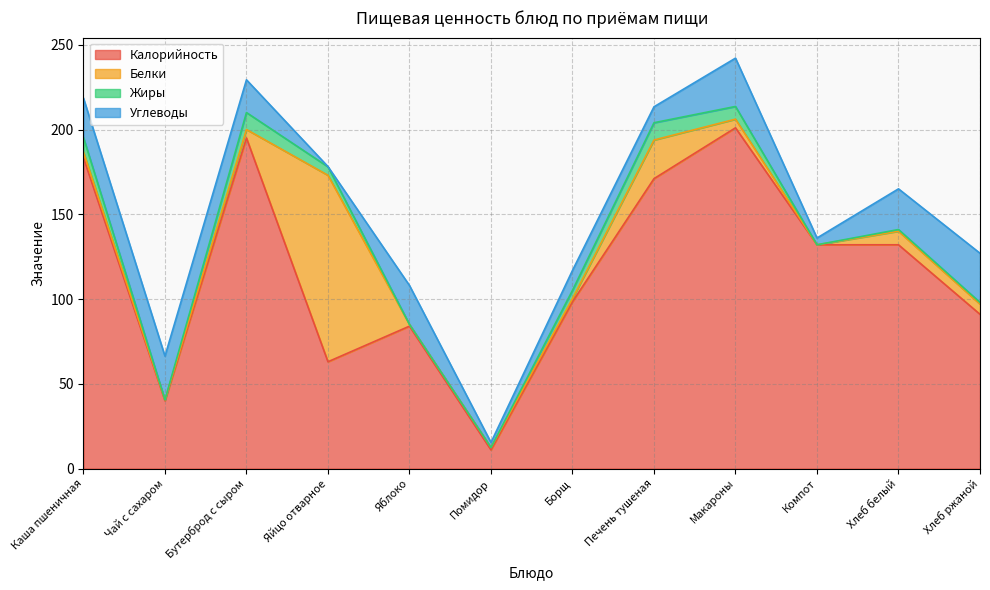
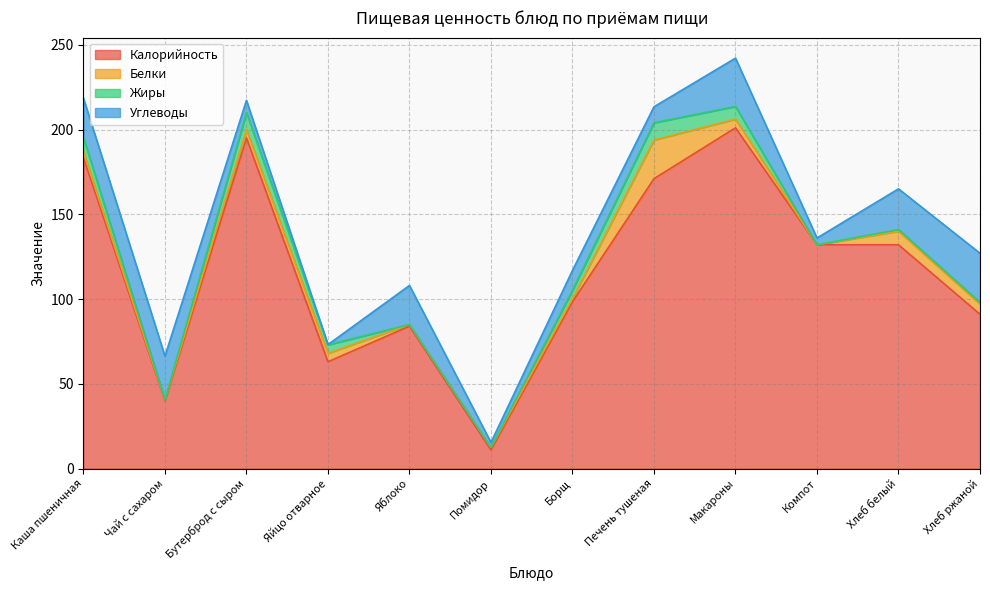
Углеводы, Бутерброд с сыром: 19 -> 7
Белки, Яйцо отварное: 110 -> 5
